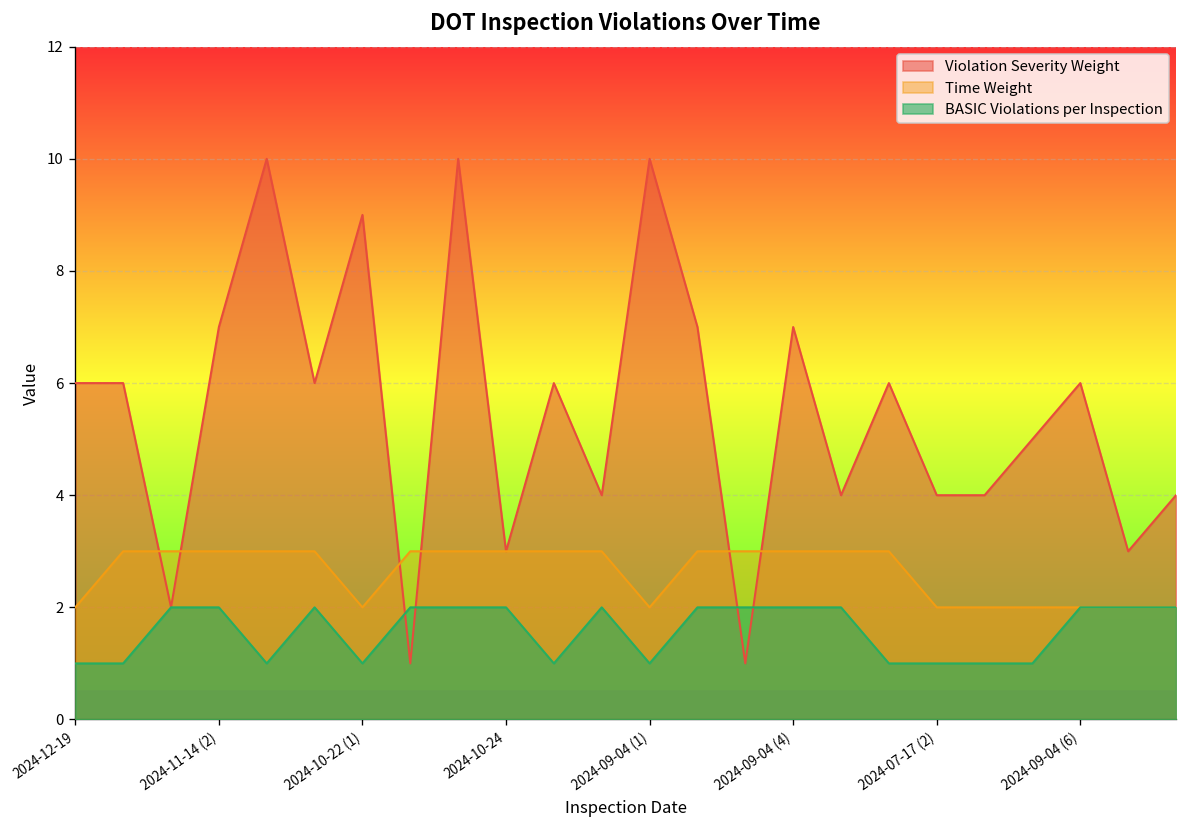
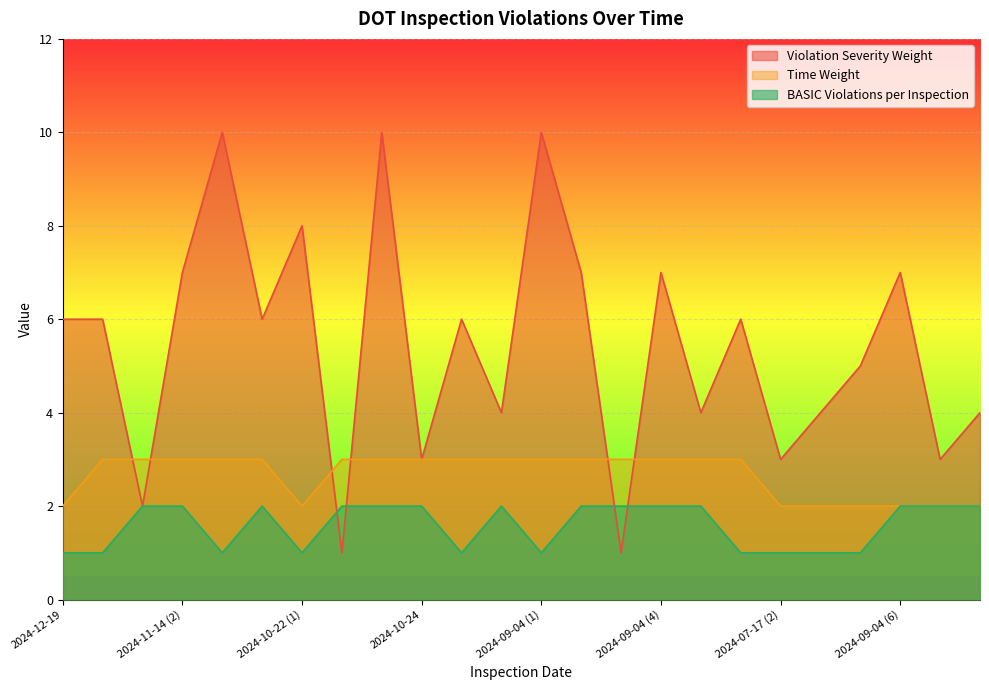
Violation Severity Weight, 2024-10-22 (1): 9 -> 8
Time Weight, 2024-09-04 (1): 2 -> 3
Violation Severity Weight, 2024-07-17 (2): 4 -> 3
Violation Severity Weight, 2024-09-04 (6): 6 -> 7
